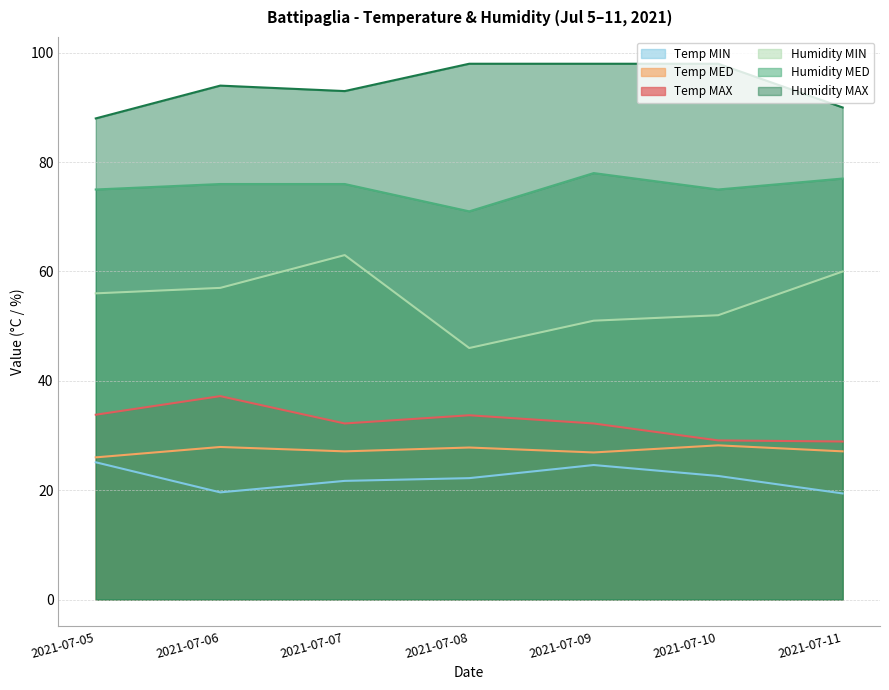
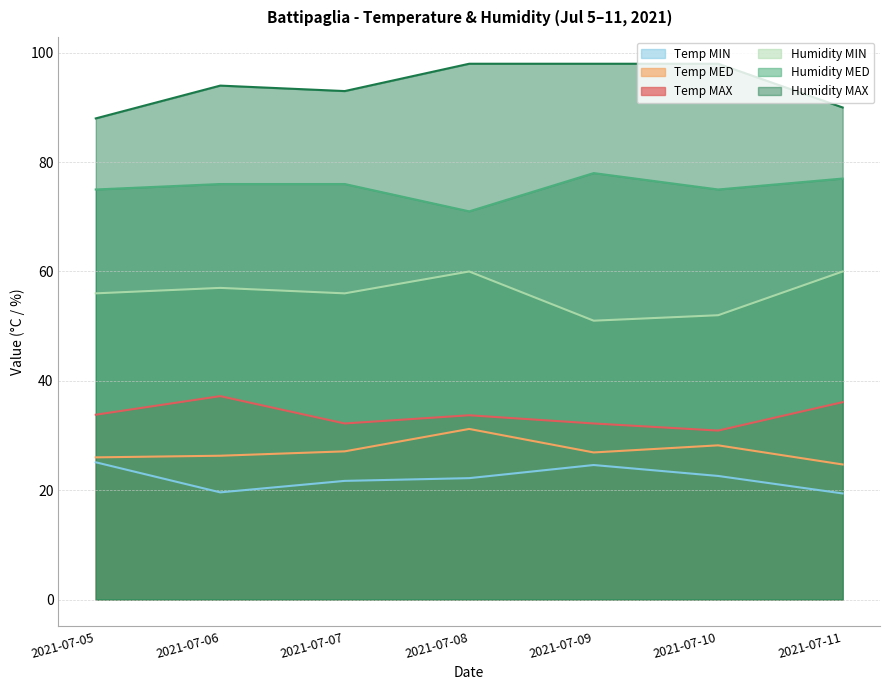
Temp MED, 2021-07-06: 28 -> 26
Humidity MIN, 2021-07-07: 63 -> 56
Temp MED, 2021-07-08: 28 -> 31
Humidity MIN, 2021-07-08: 46 -> 60
Temp MAX, 2021-07-10: 29 -> 31
Temp MED, 2021-07-11: 27 -> 25
Temp MAX, 2021-07-11: 29 -> 36
